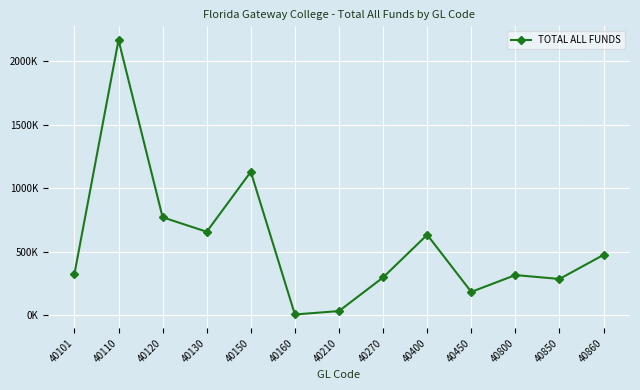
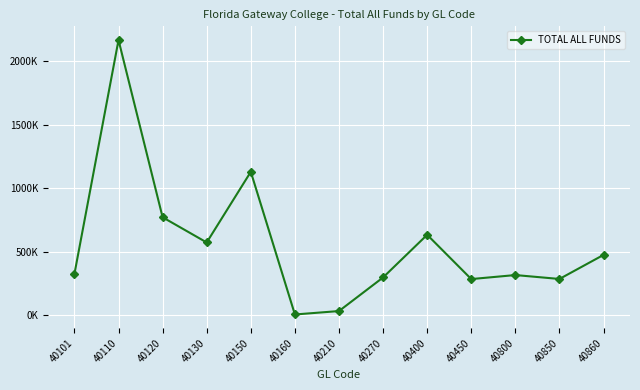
40130: 660000 -> 570000
40450: 180000 -> 280000
